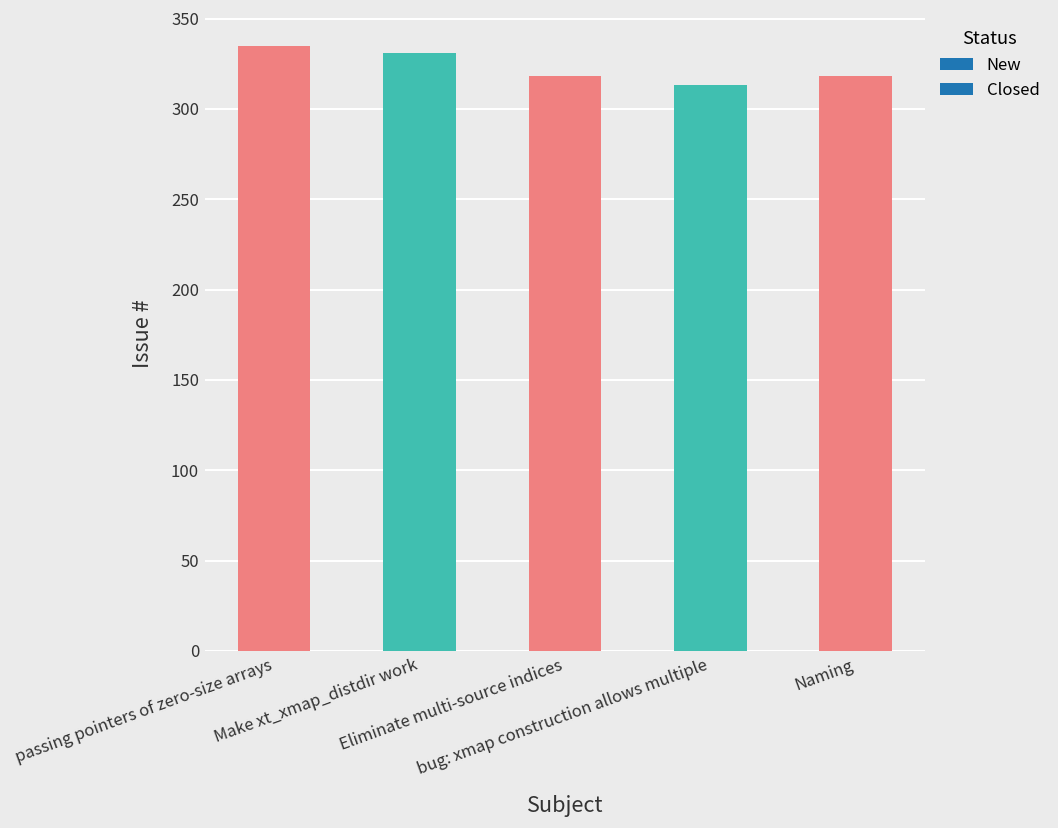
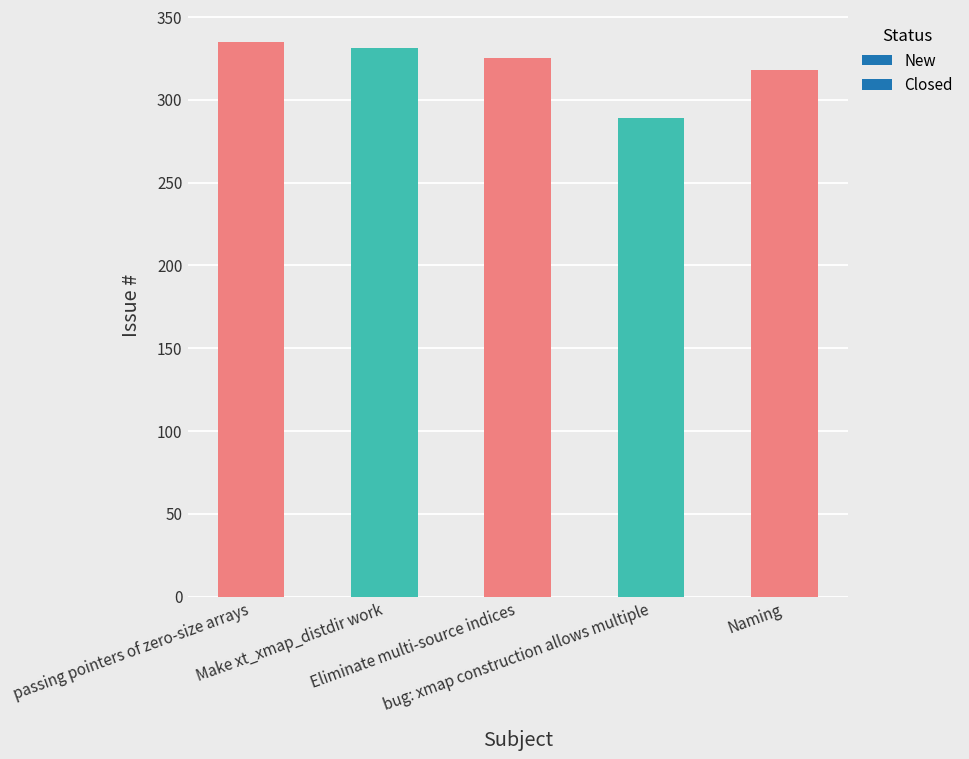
Eliminate multi-source indices: 318 -> 325
bug: xmap construction allows multiple: 313 -> 289
